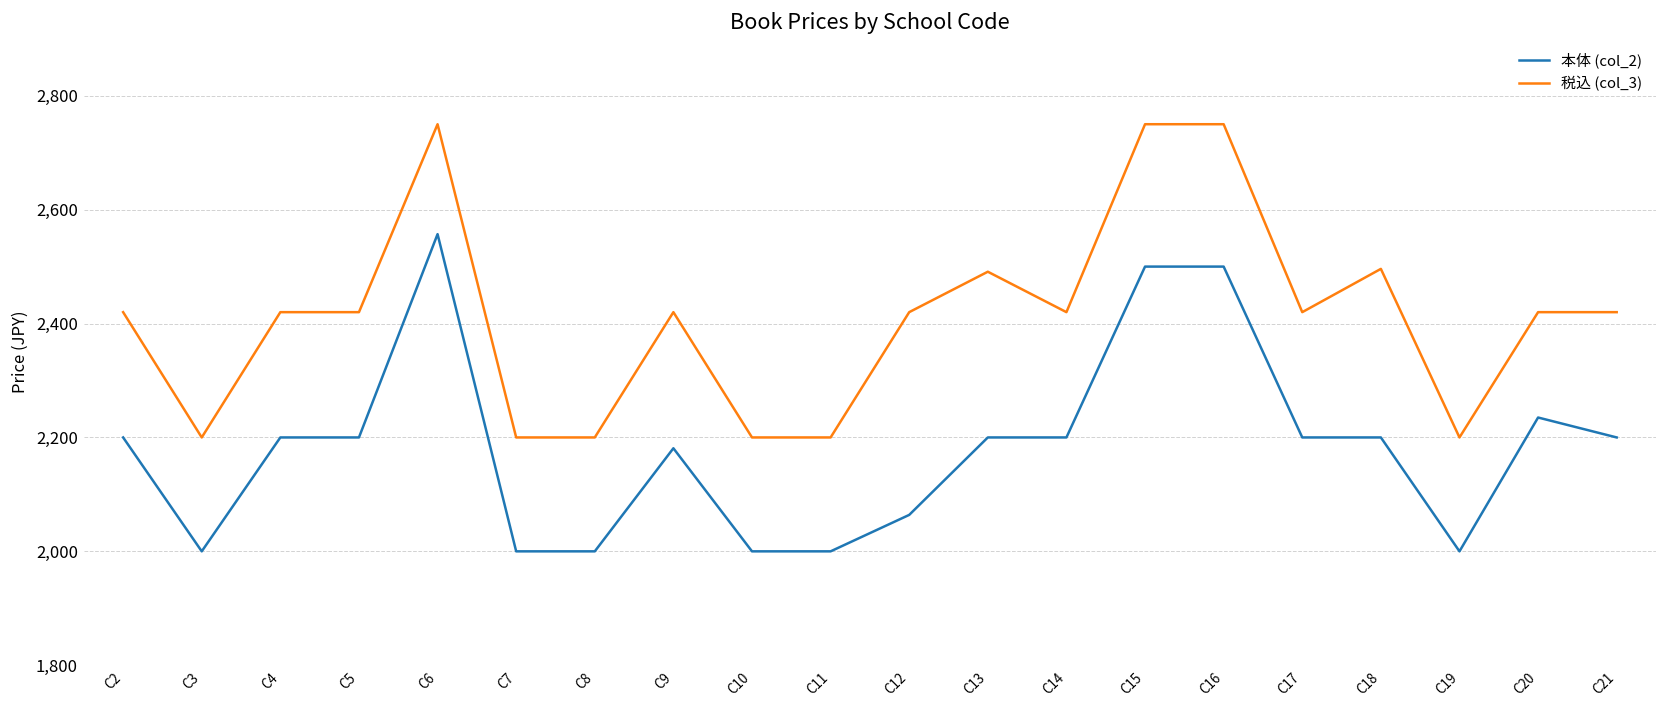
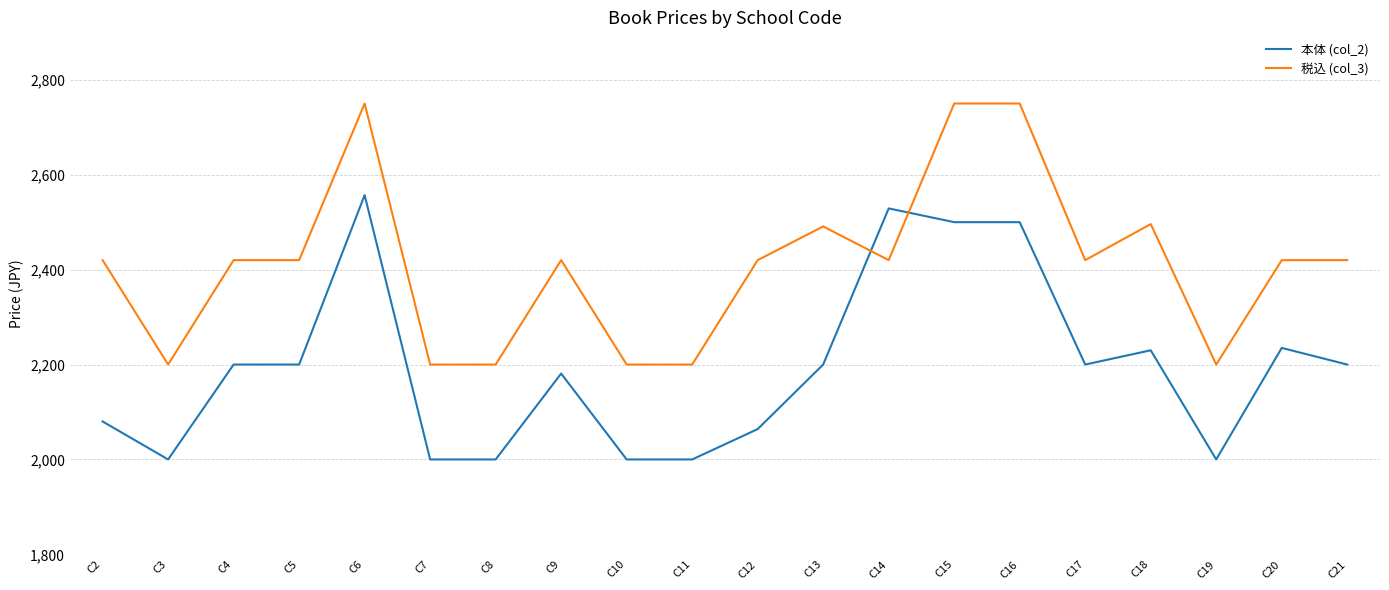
本体 (col_2), C2: 2,200 -> 2,080
本体 (col_2), C14: 2,200 -> 2,530
本体 (col_2), C18: 2,200 -> 2,230
